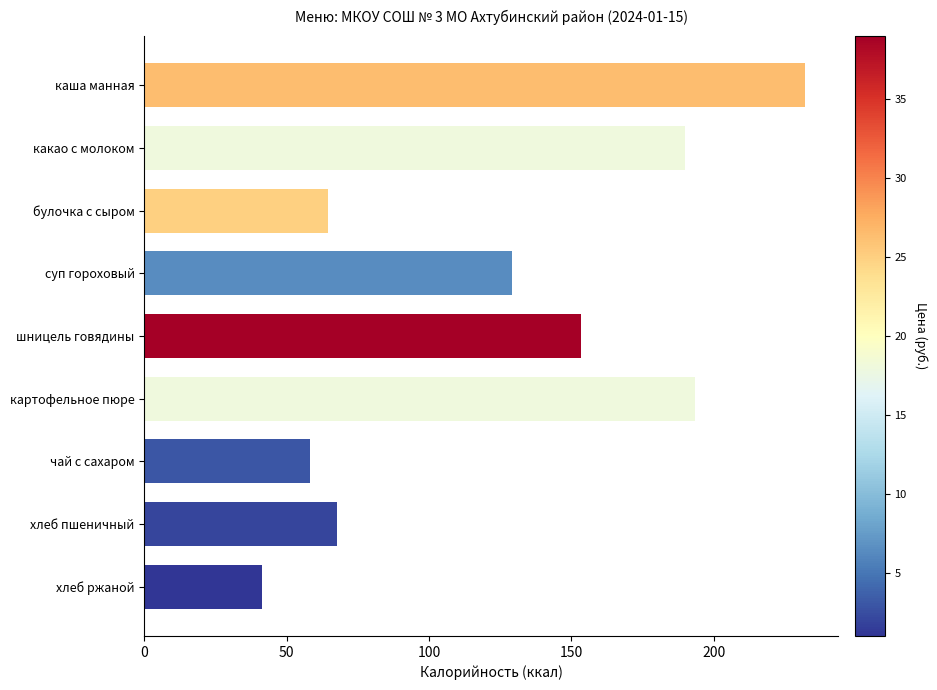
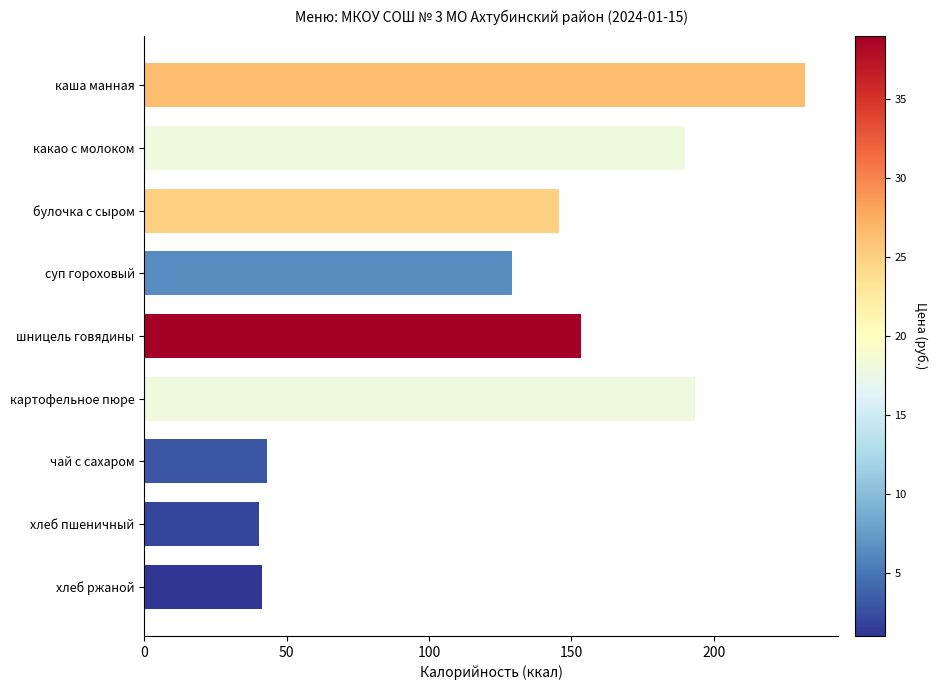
булочка с сыром: 64 -> 146
чай с сахаром: 58 -> 43
хлеб пшеничный: 68 -> 40
